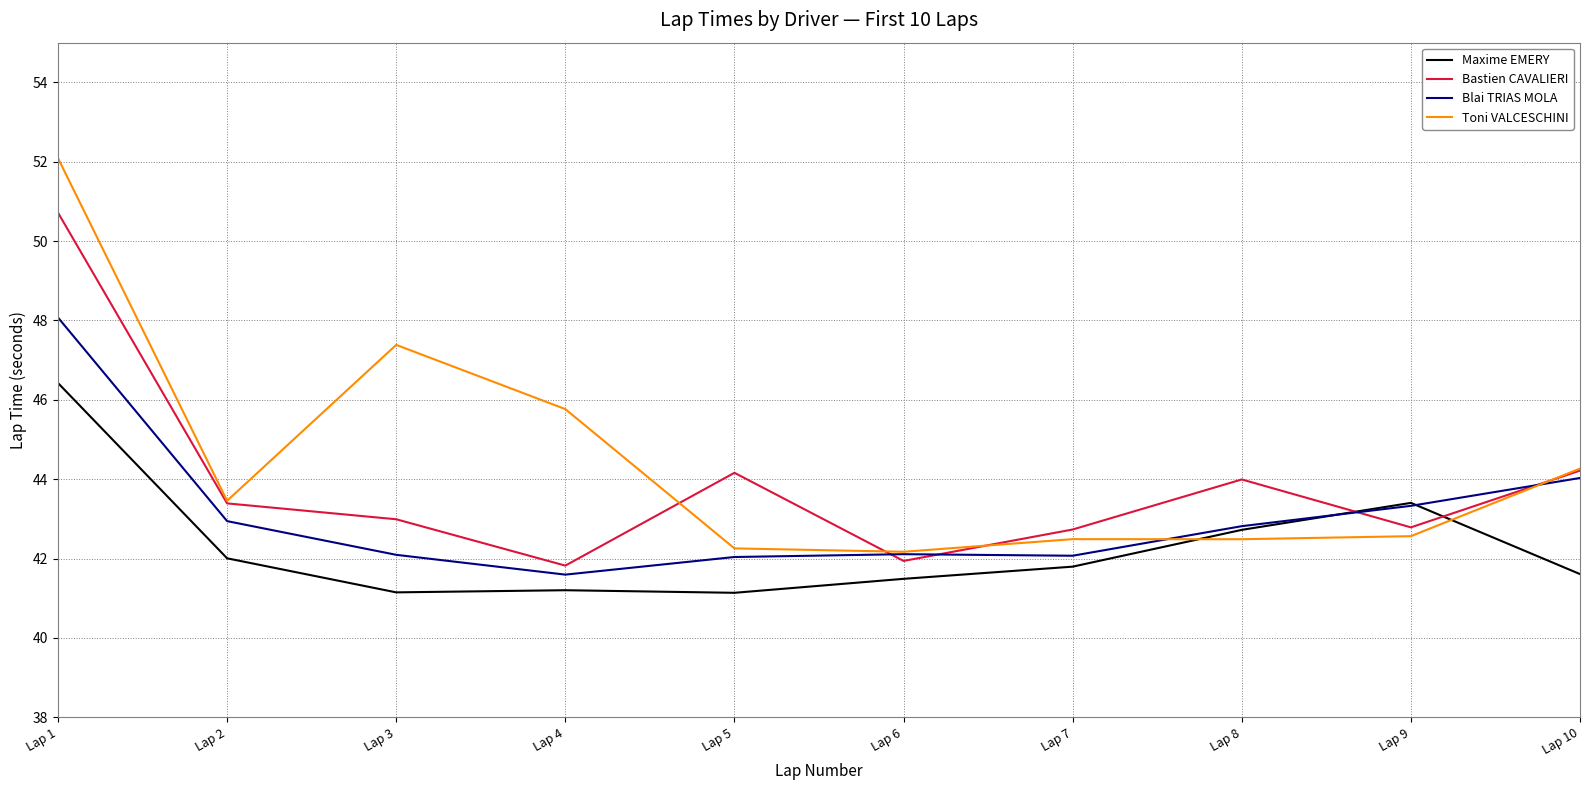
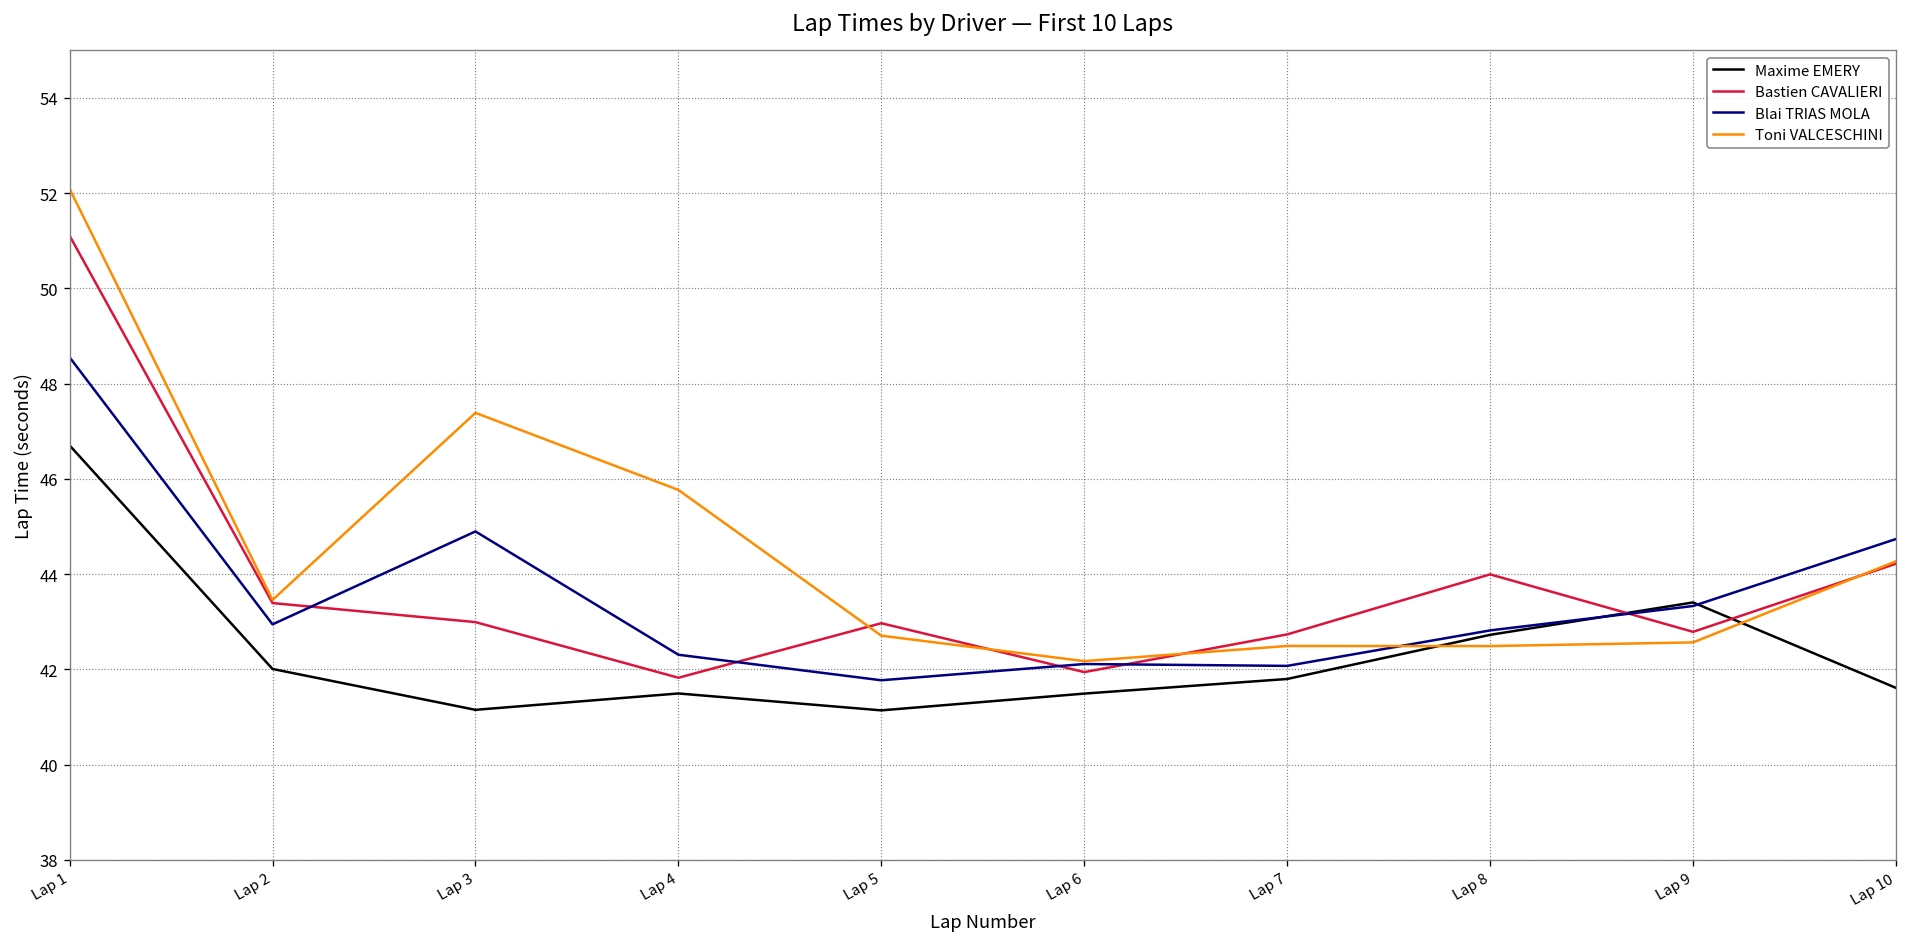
Maxime EMERY, Lap 1: 46.4 -> 46.7
Bastien CAVALIERI, Lap 1: 50.7 -> 51.1
Blai TRIAS MOLA, Lap 1: 48.1 -> 48.6
Blai TRIAS MOLA, Lap 3: 42.1 -> 44.9
Maxime EMERY, Lap 4: 41.2 -> 41.5
Blai TRIAS MOLA, Lap 4: 41.6 -> 42.3
Bastien CAVALIERI, Lap 5: 44.2 -> 43.0
Blai TRIAS MOLA, Lap 5: 42.0 -> 41.8
Toni VALCESCHINI, Lap 5: 42.3 -> 42.7
Blai TRIAS MOLA, Lap 10: 44.0 -> 44.7
